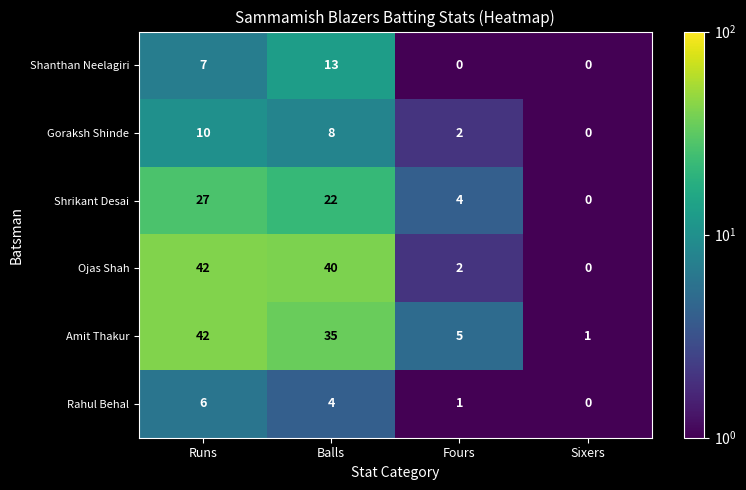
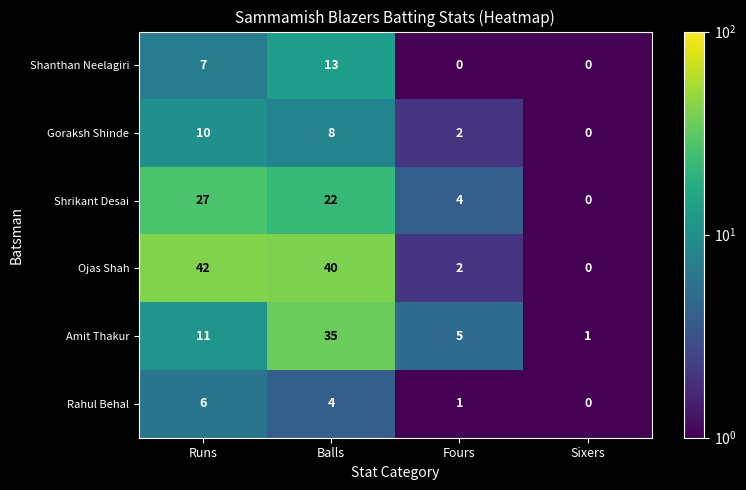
Amit Thakur, Runs: 42 -> 11
